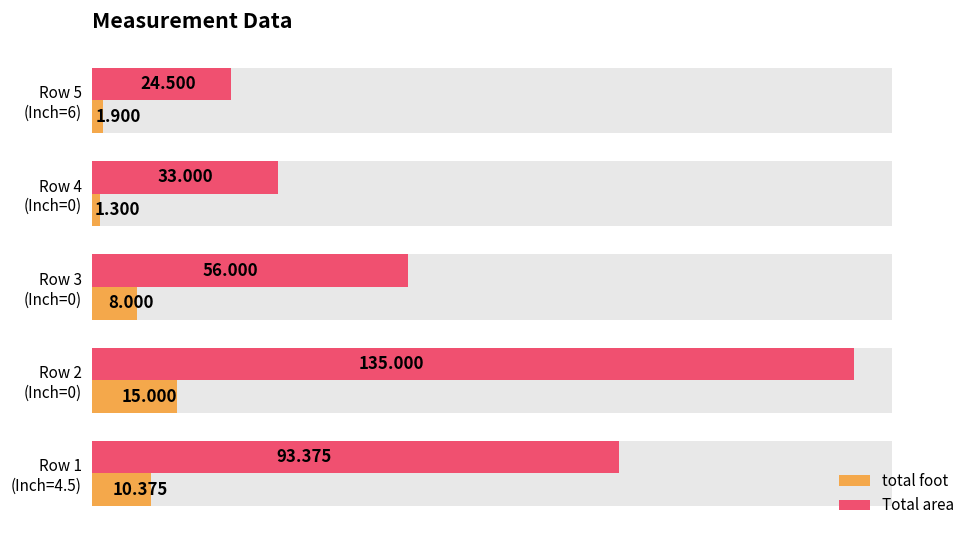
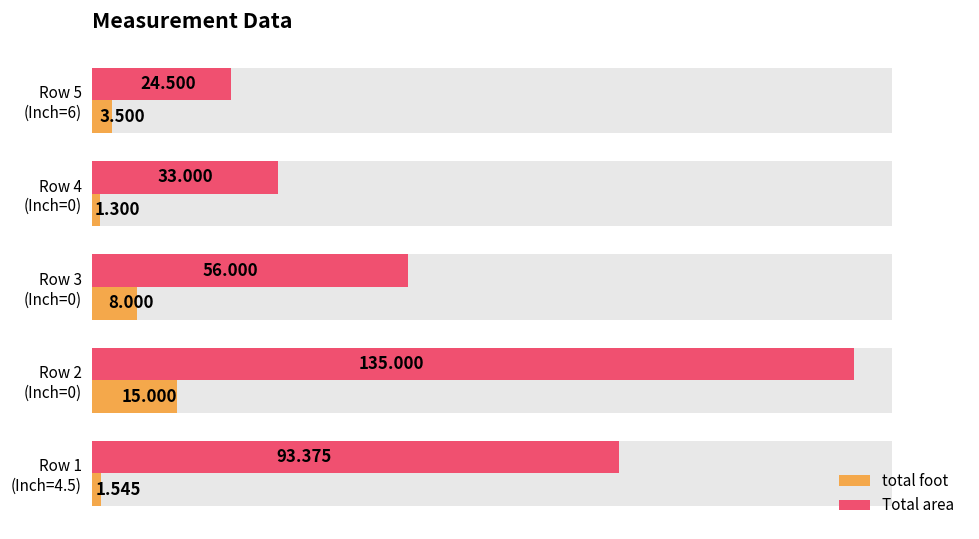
total foot, Row 5 (Inch=6): 1.900 -> 3.500
total foot, Row 1 (Inch=4.5): 10.375 -> 1.545
